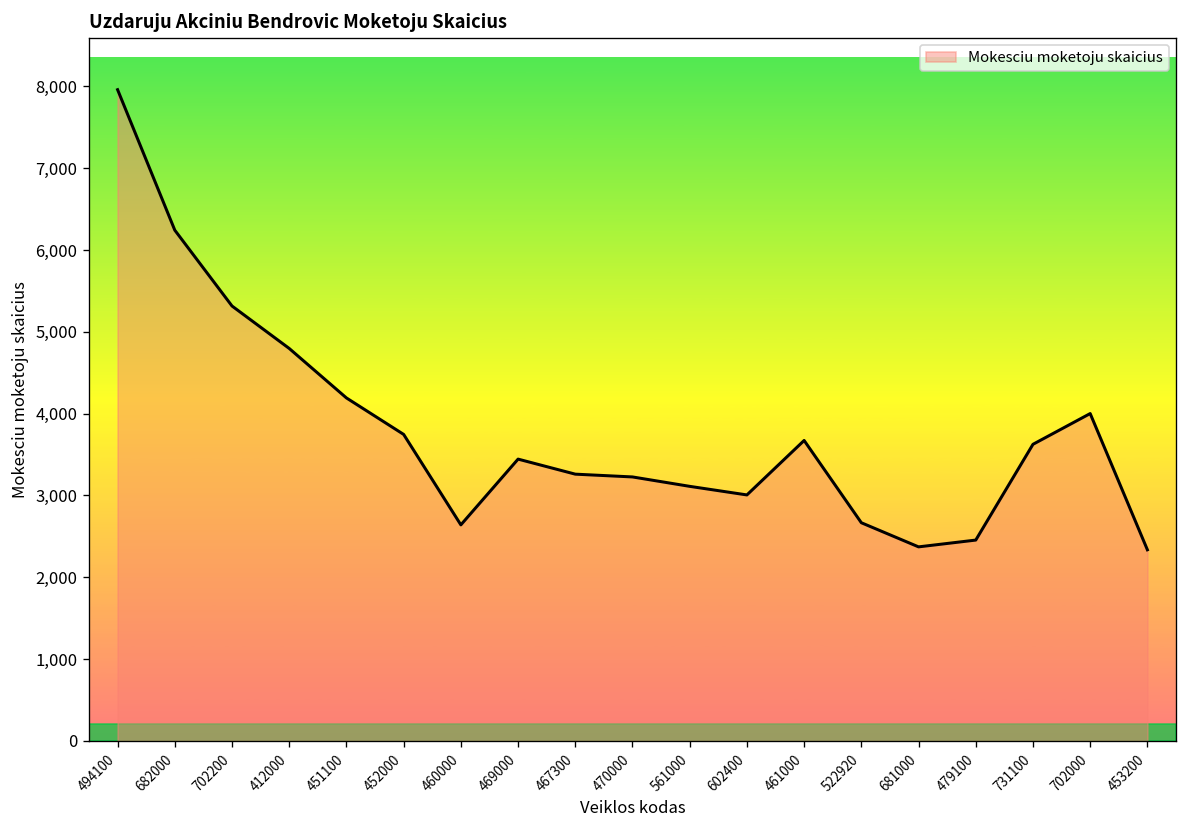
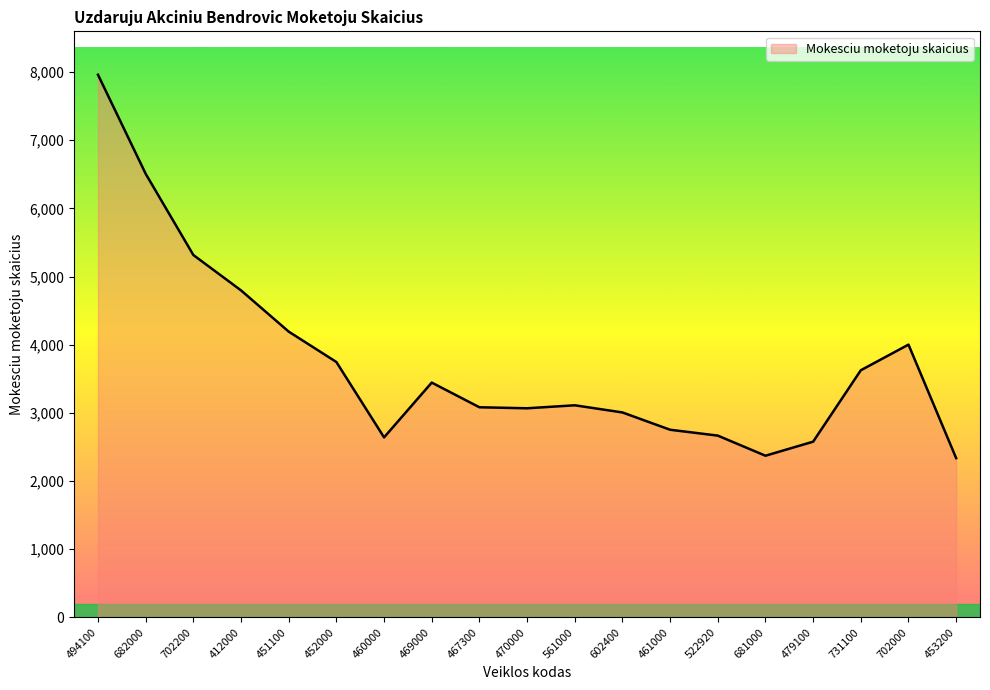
682000: 6,200 -> 6,500
467300: 3,300 -> 3,100
470000: 3,200 -> 3,100
461000: 3,700 -> 2,800
479100: 2,500 -> 2,600
